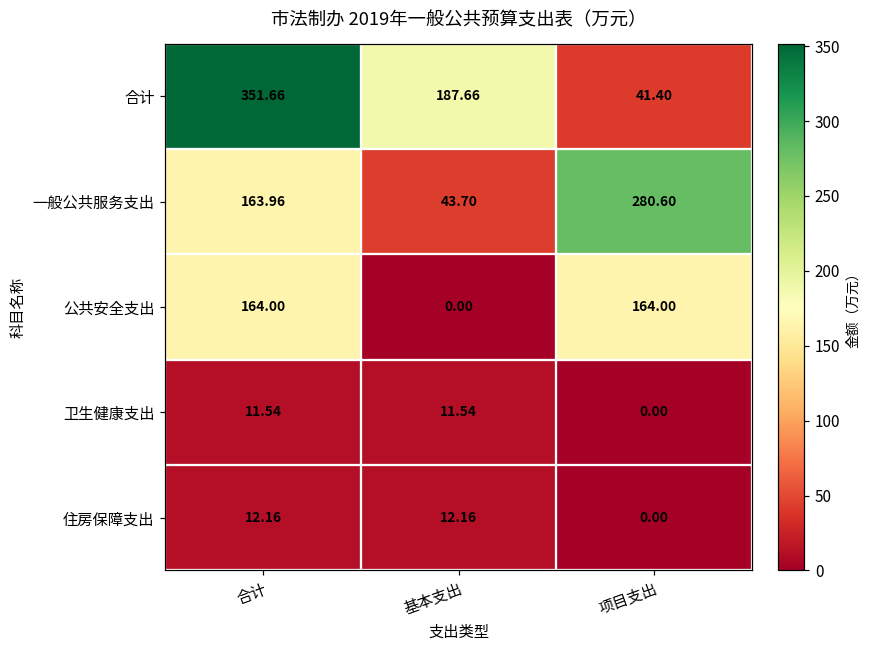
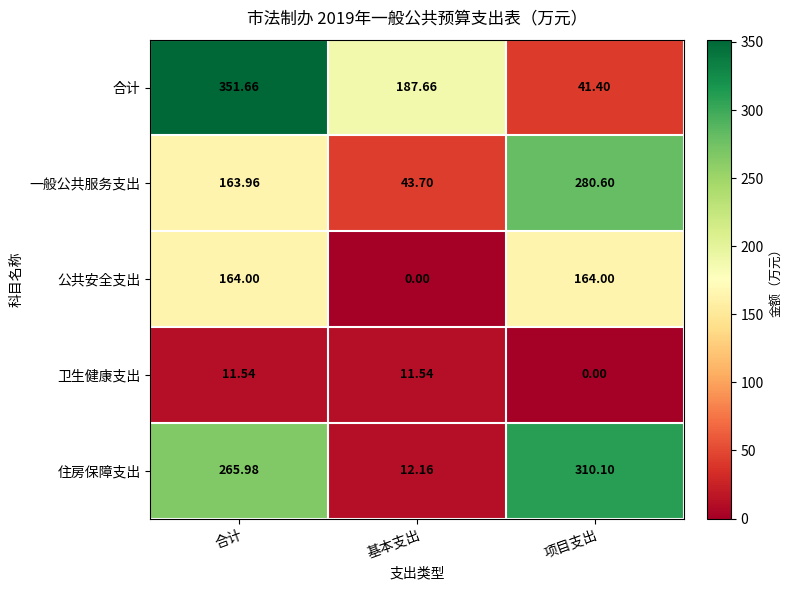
住房保障支出, 合计: 12.16 -> 265.98
住房保障支出, 项目支出: 0.00 -> 310.10
